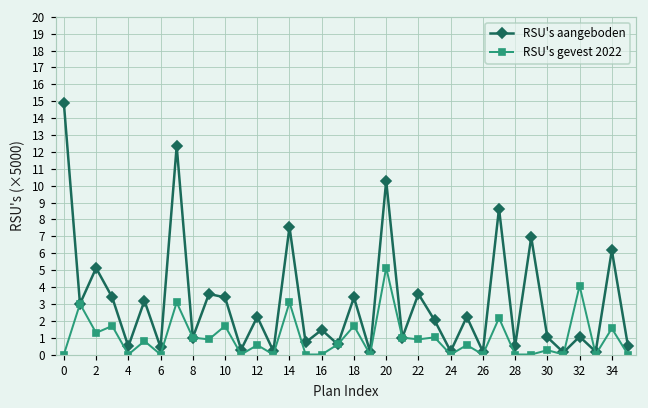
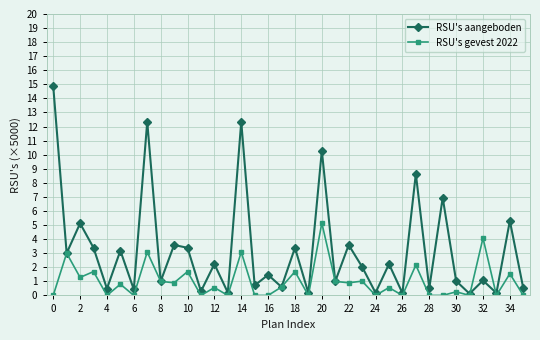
RSU's aangeboden, 14: 7.6 -> 12.3
RSU's aangeboden, 34: 6.2 -> 5.3
